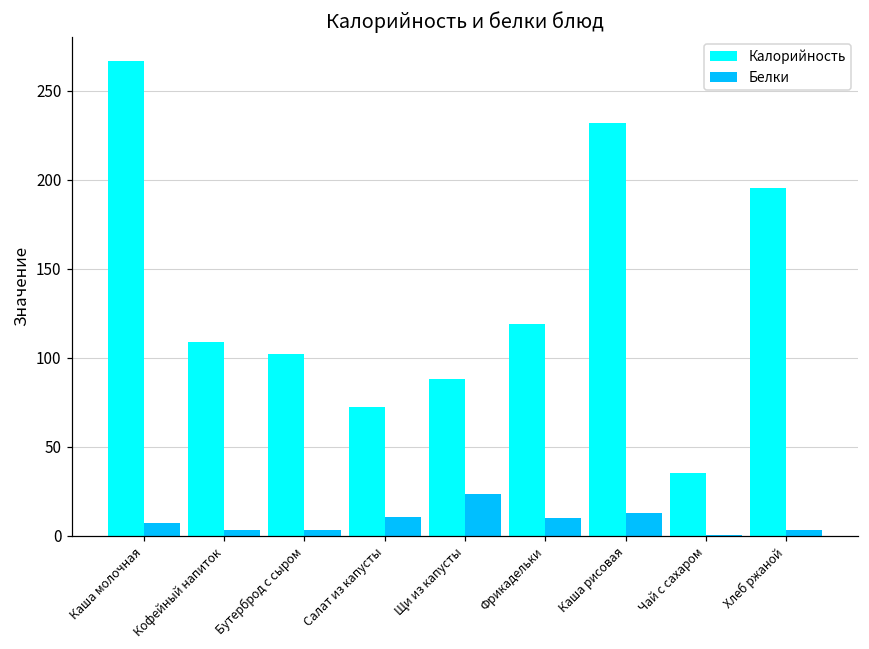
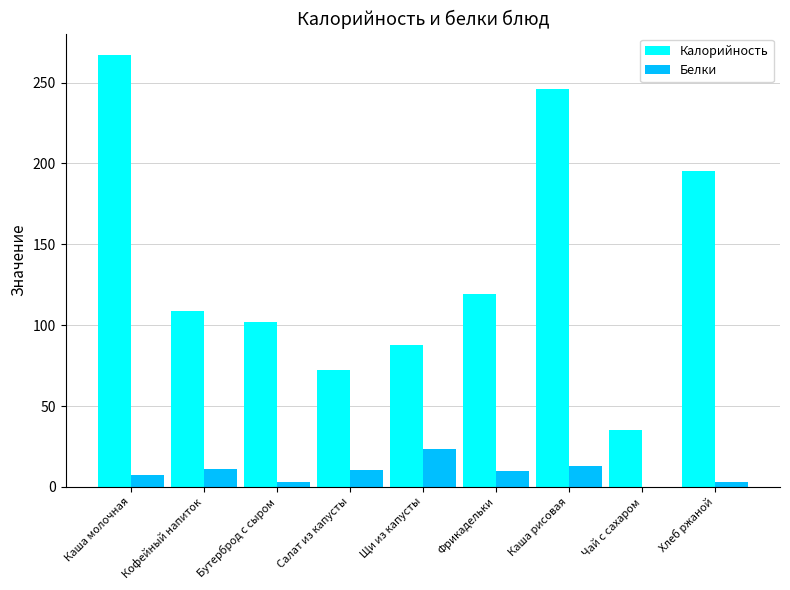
Белки, Кофейный напиток: 3 -> 11
Калорийность, Каша рисовая: 232 -> 246
